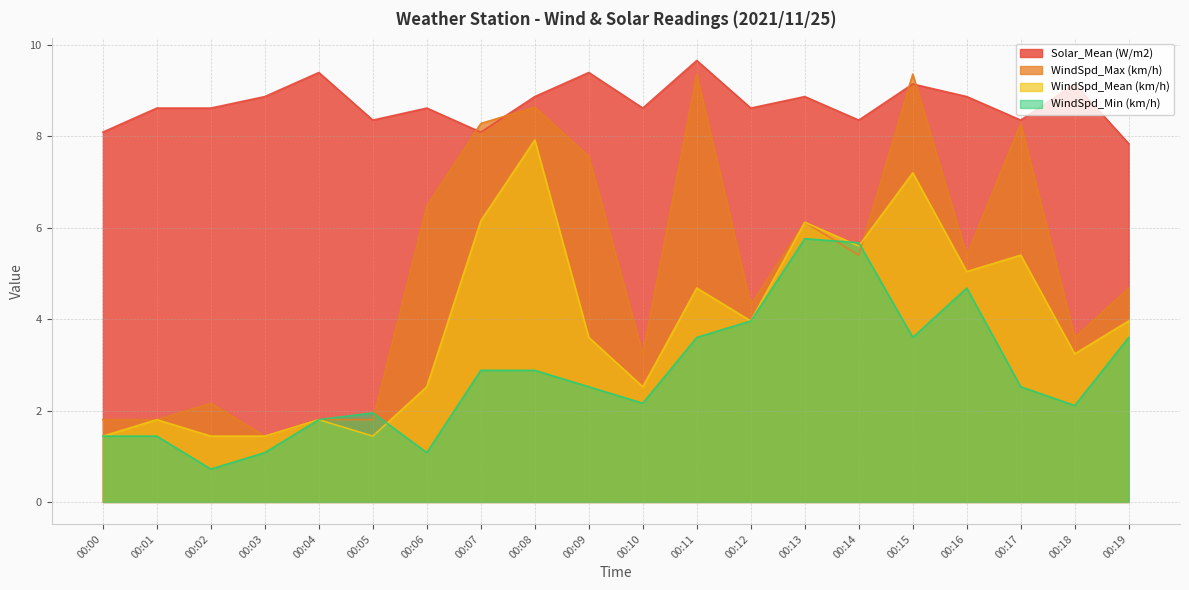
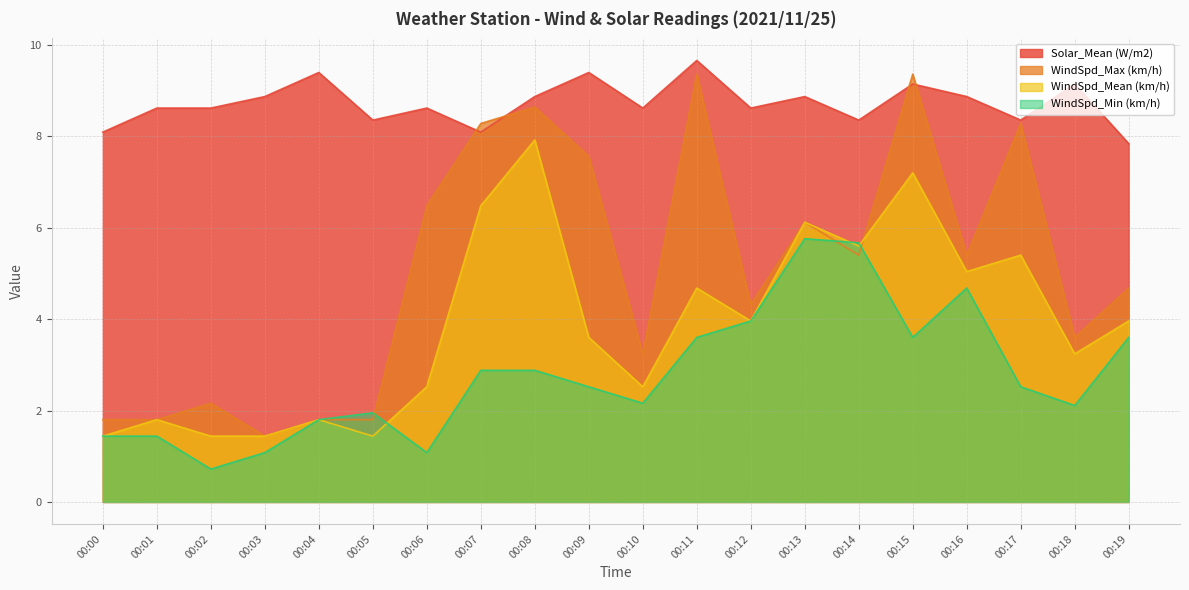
WindSpd_Mean (km/h), 00:07: 6.2 -> 6.5
